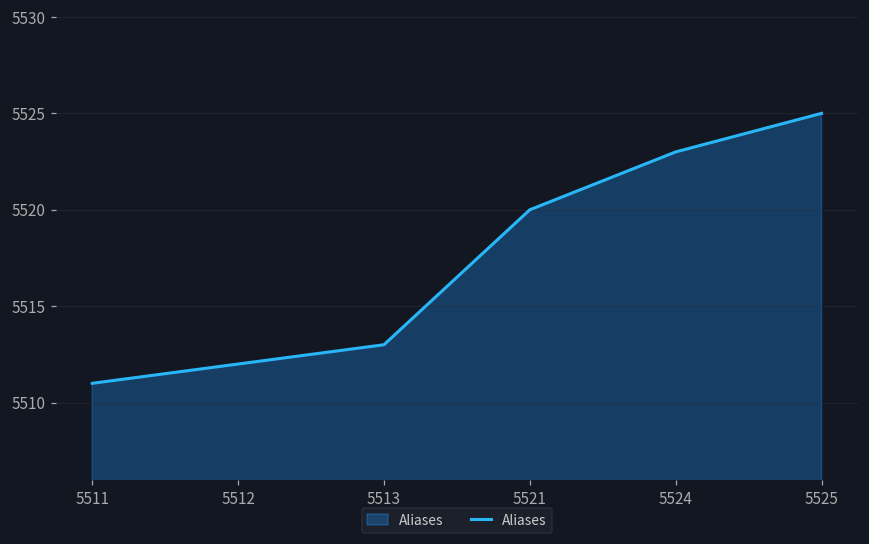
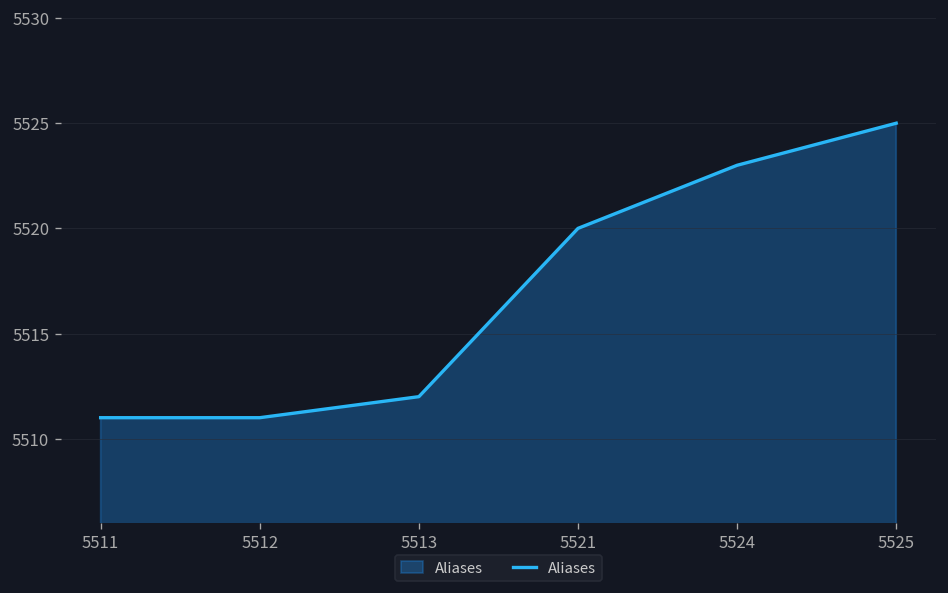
5512: 5512 -> 5511
5513: 5513 -> 5512
